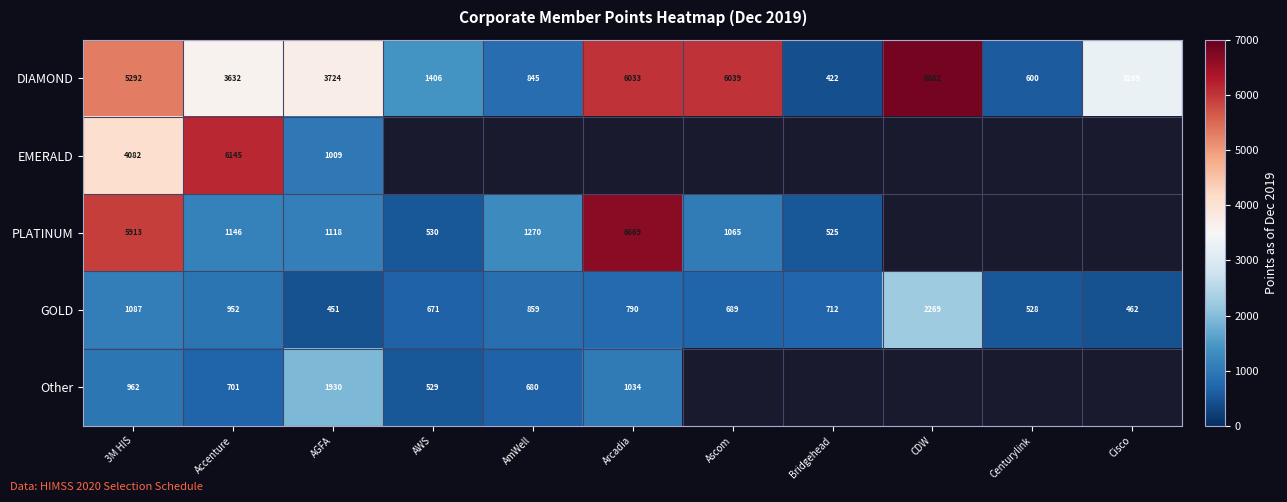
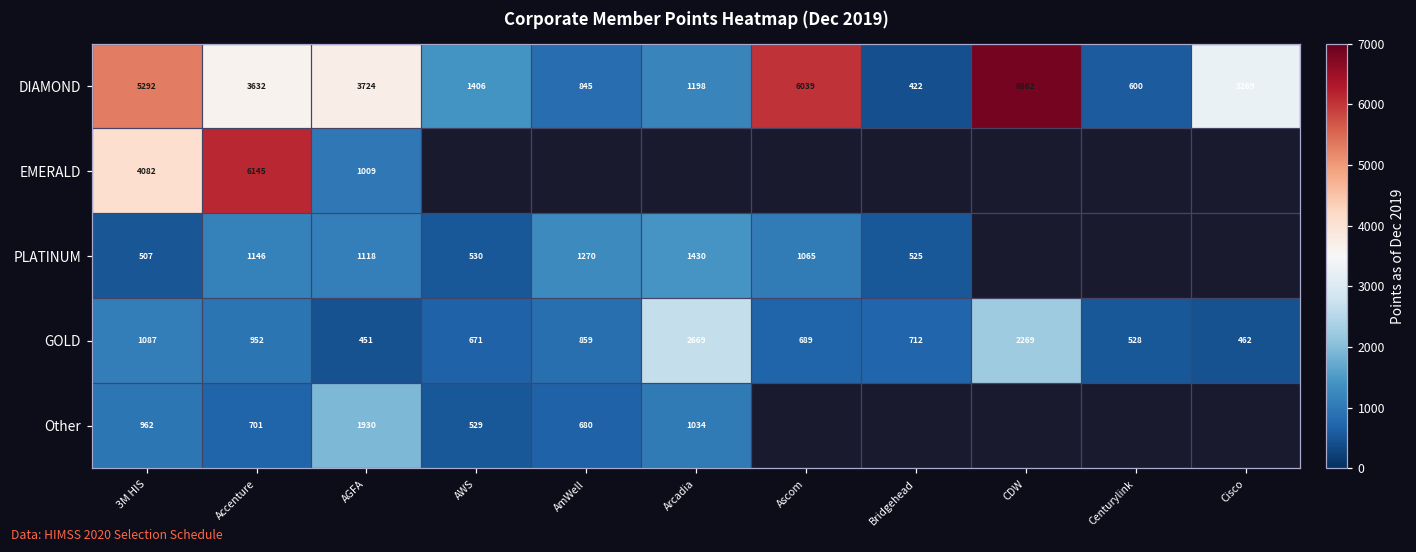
DIAMOND, Arcadia: 6033 -> 1198
PLATINUM, 3M HIS: 5913 -> 507
PLATINUM, Arcadia: 6669 -> 1430
GOLD, Arcadia: 790 -> 2669
